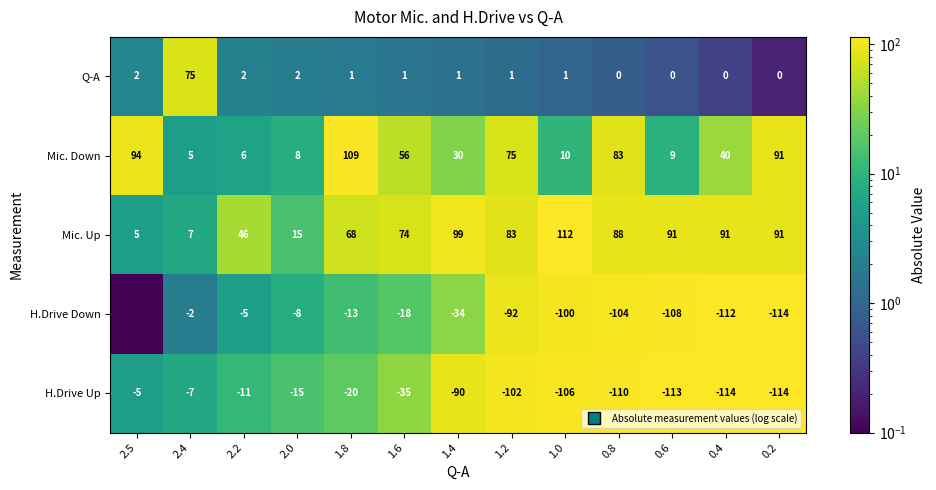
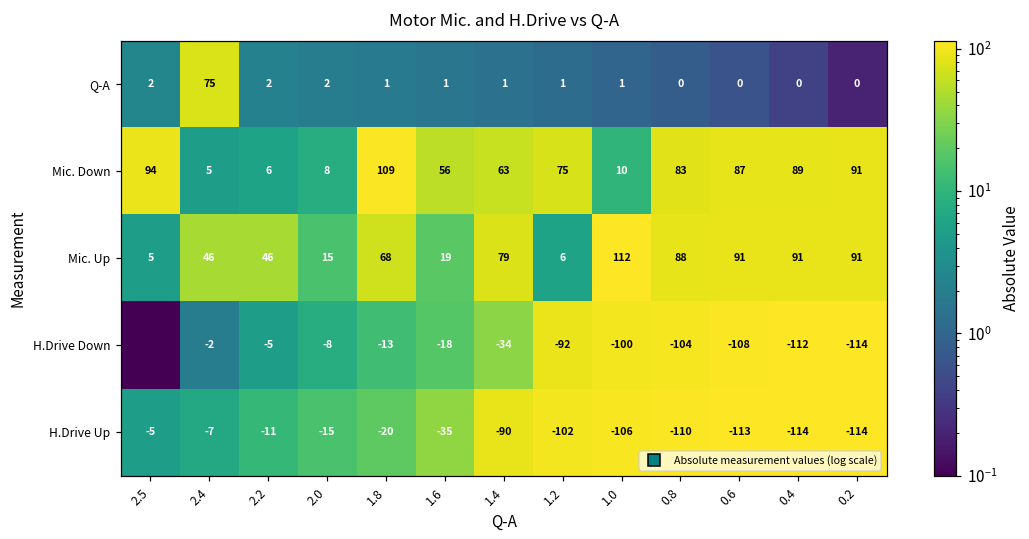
Mic. Down, 1.4: 30 -> 63
Mic. Down, 0.6: 9 -> 87
Mic. Down, 0.4: 40 -> 89
Mic. Up, 2.4: 7 -> 46
Mic. Up, 1.6: 74 -> 19
Mic. Up, 1.4: 99 -> 79
Mic. Up, 1.2: 83 -> 6
